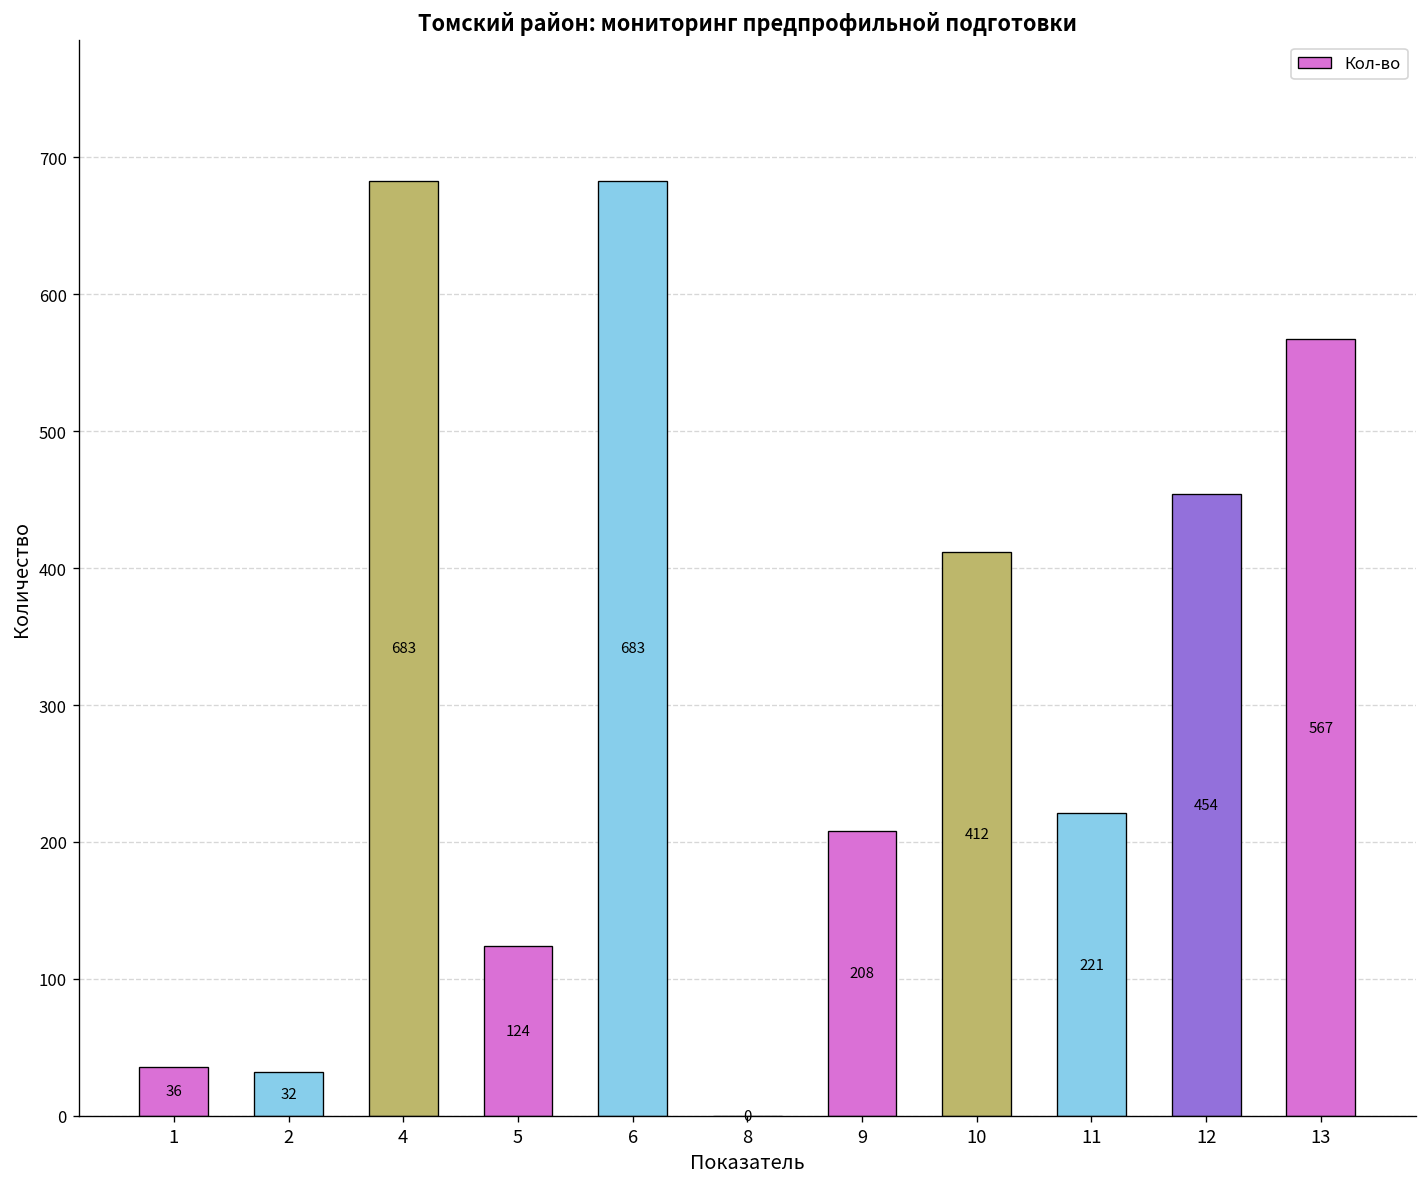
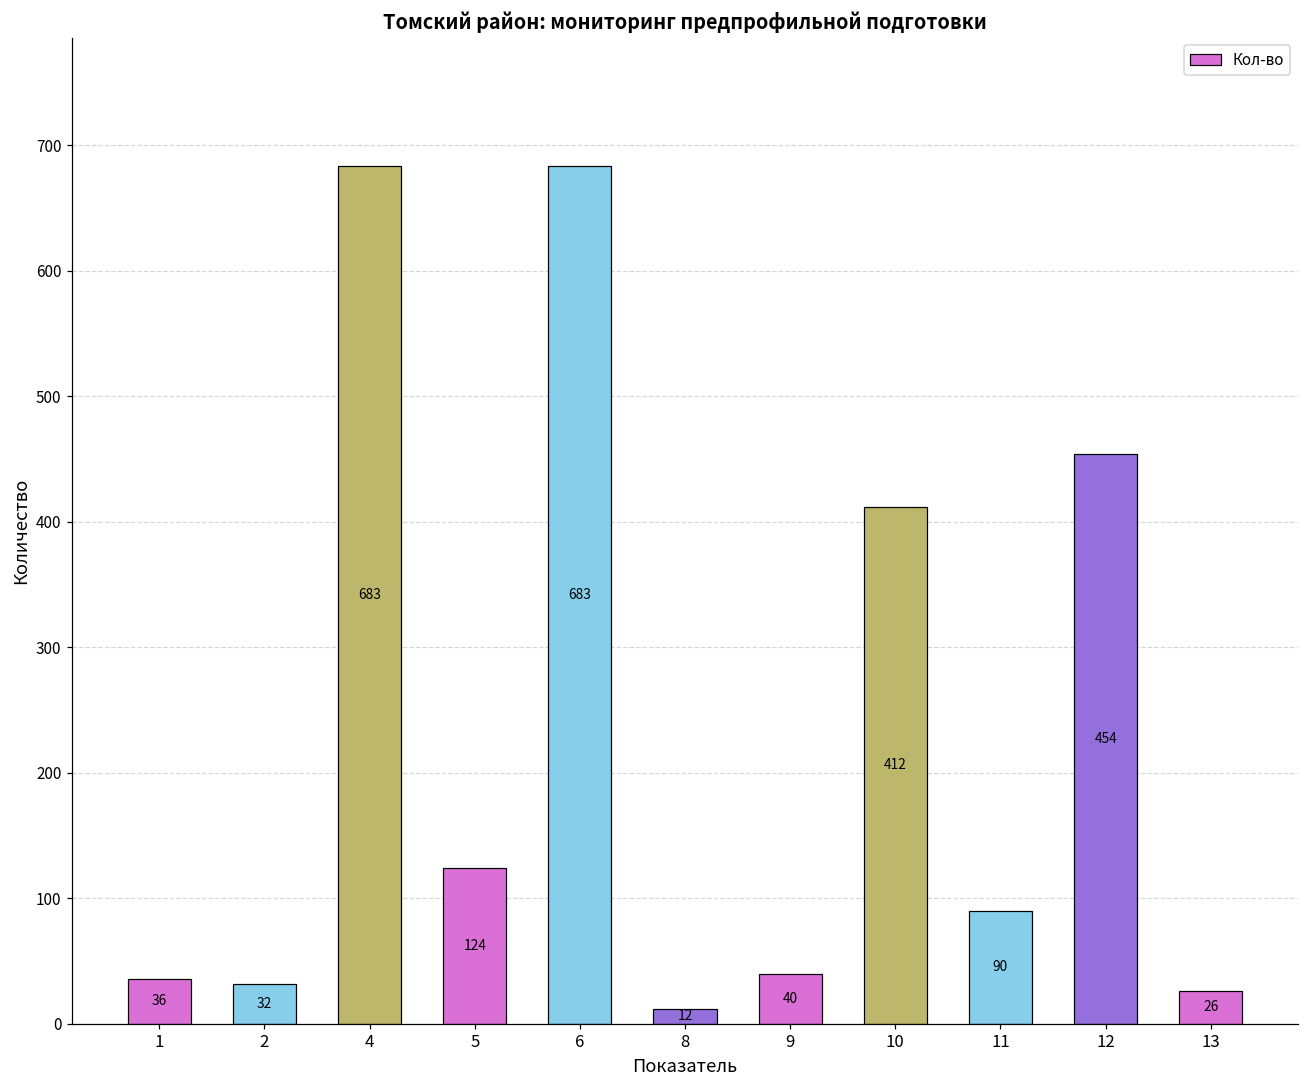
8: 0 -> 12
9: 208 -> 40
11: 221 -> 90
13: 567 -> 26
